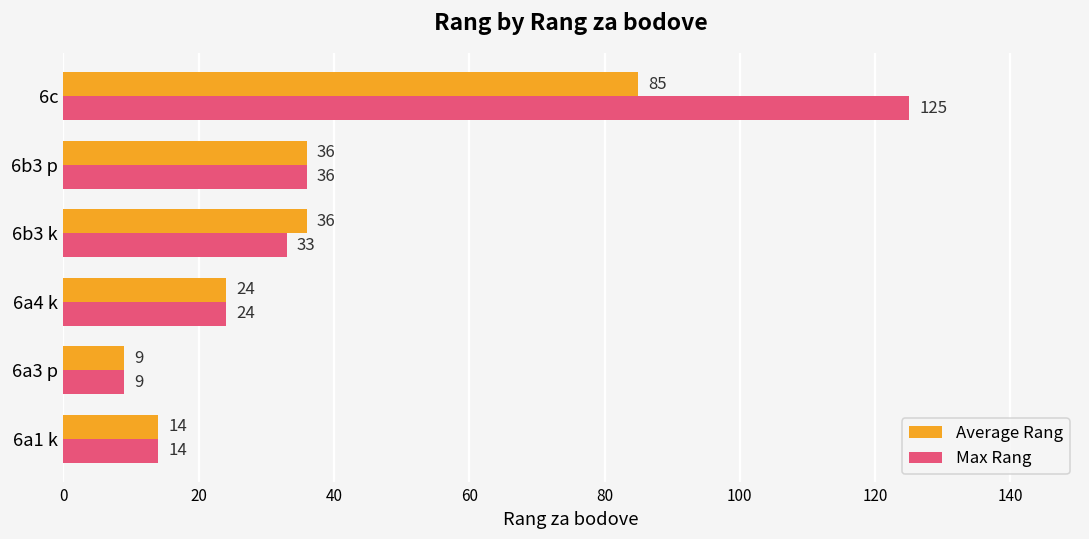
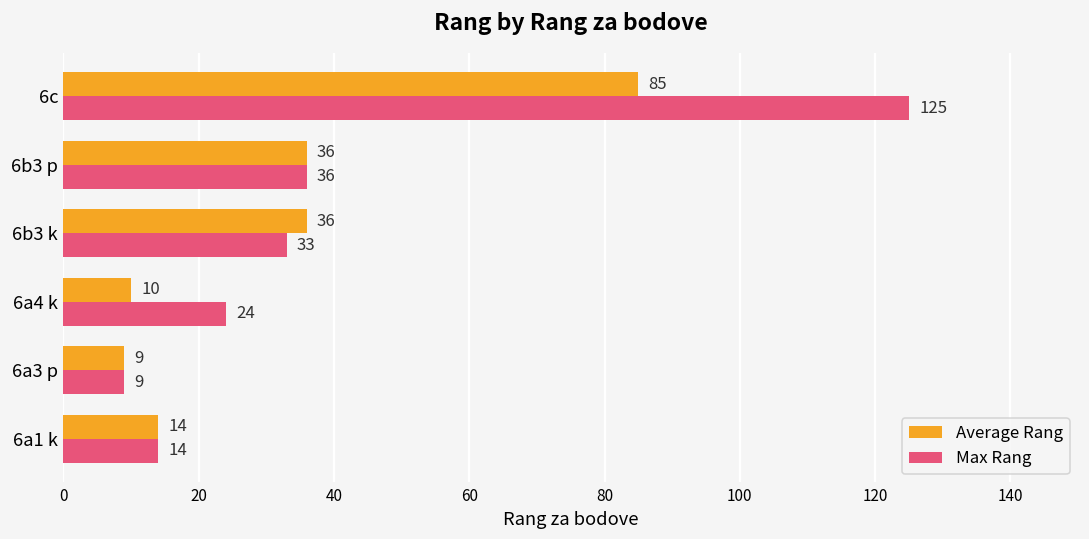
Average Rang, 6a4 k: 24 -> 10
